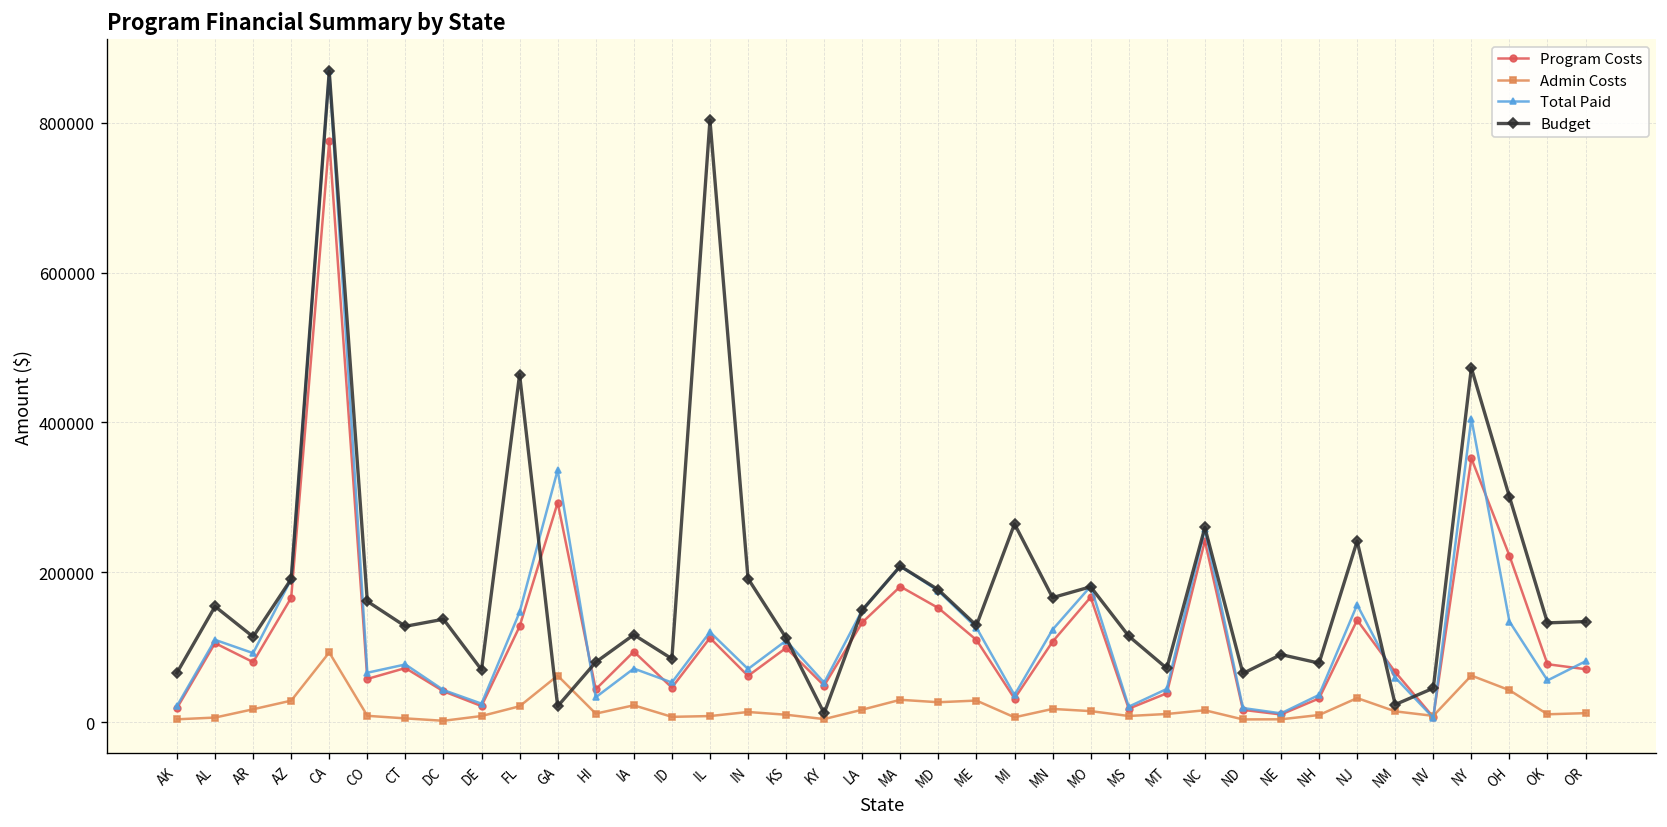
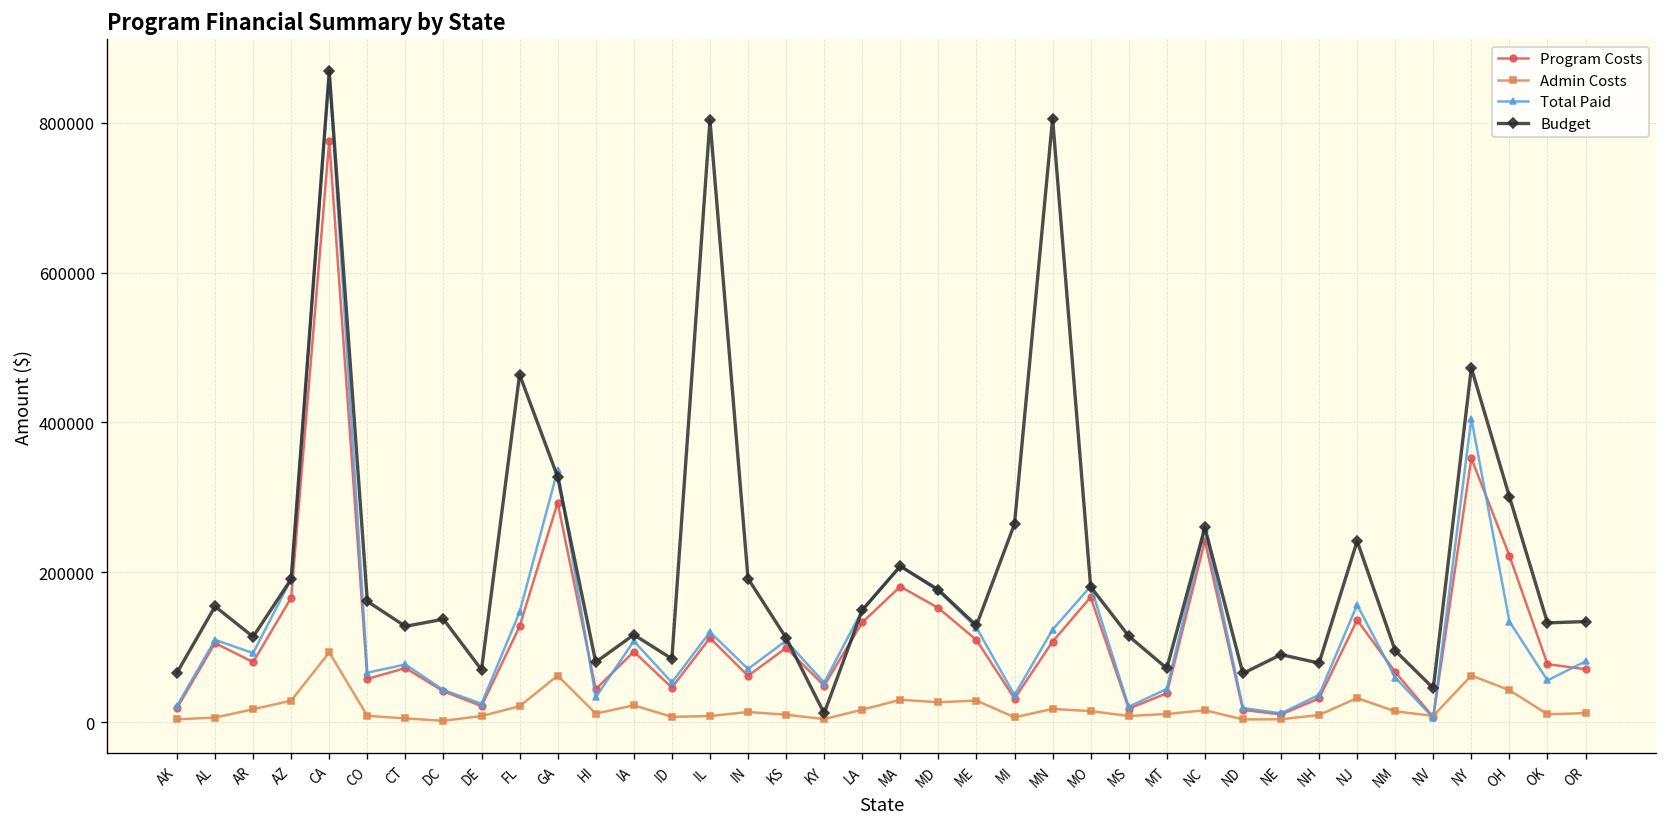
Budget, GA: 20000 -> 330000
Total Paid, IA: 70000 -> 110000
Budget, MN: 170000 -> 810000
Budget, NM: 20000 -> 100000
